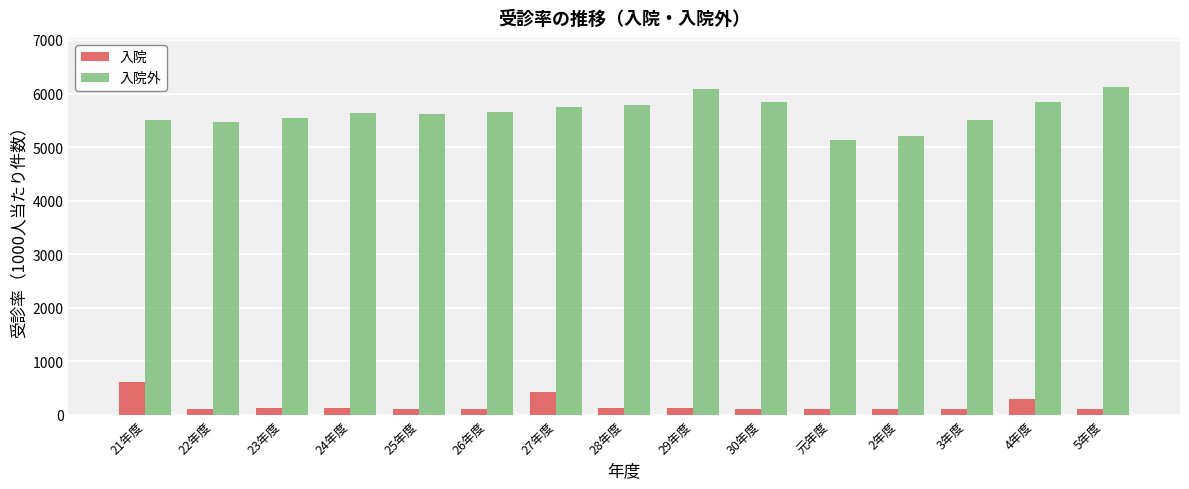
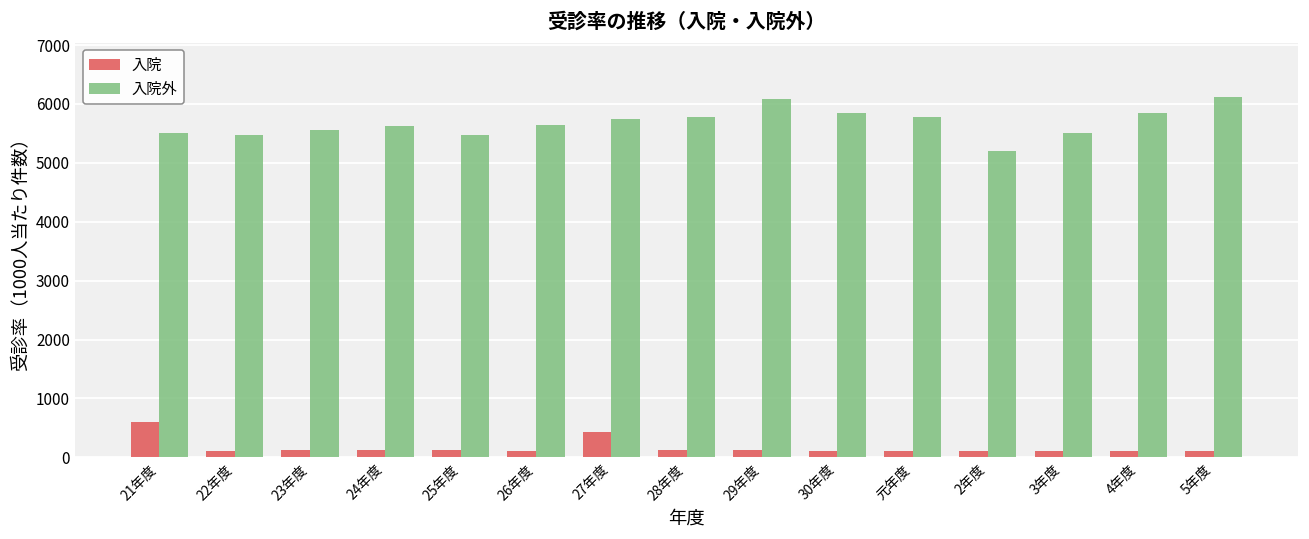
入院外, 25年度: 5600 -> 5500
入院外, 元年度: 5100 -> 5800
入院, 4年度: 300 -> 100
